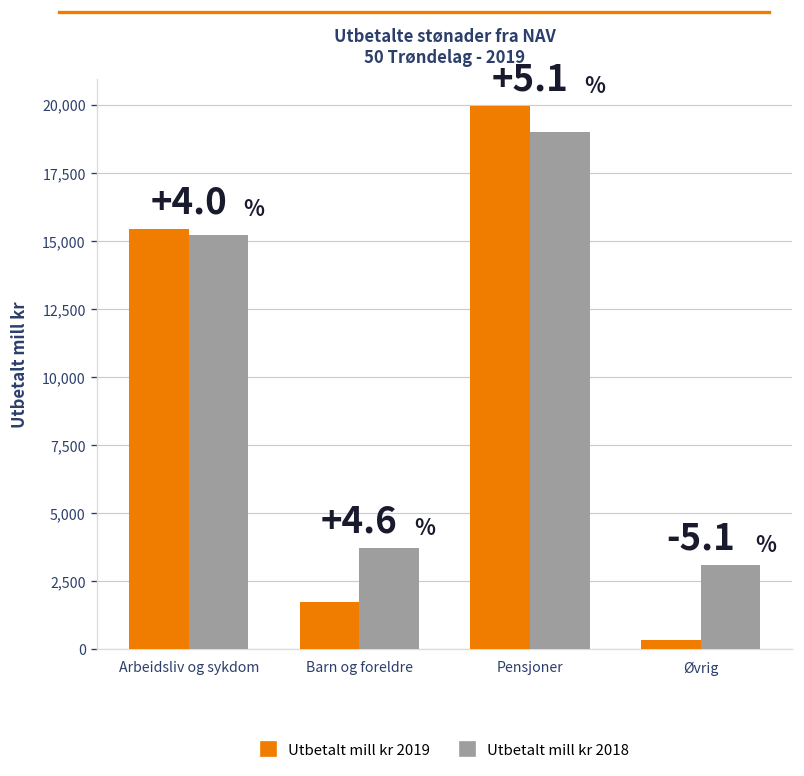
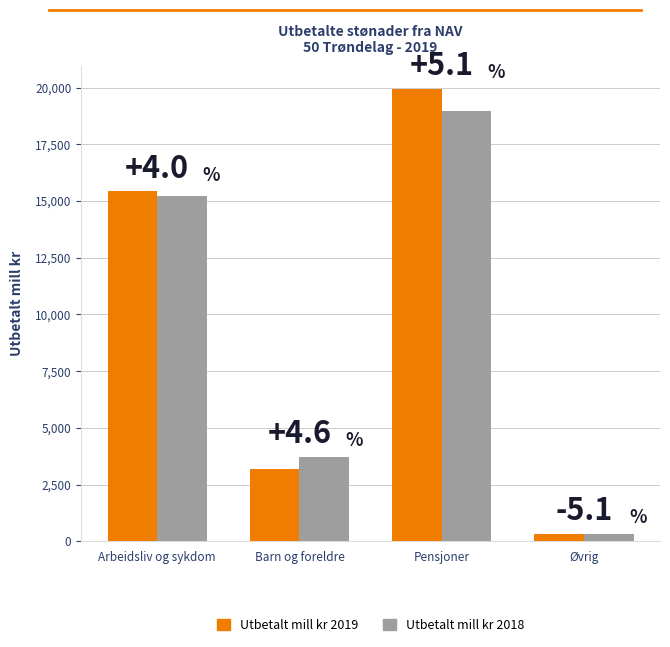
Utbetalt mill kr 2019, Barn og foreldre: 1,700 -> 3,200
Utbetalt mill kr 2018, Øvrig: 3,100 -> 300
